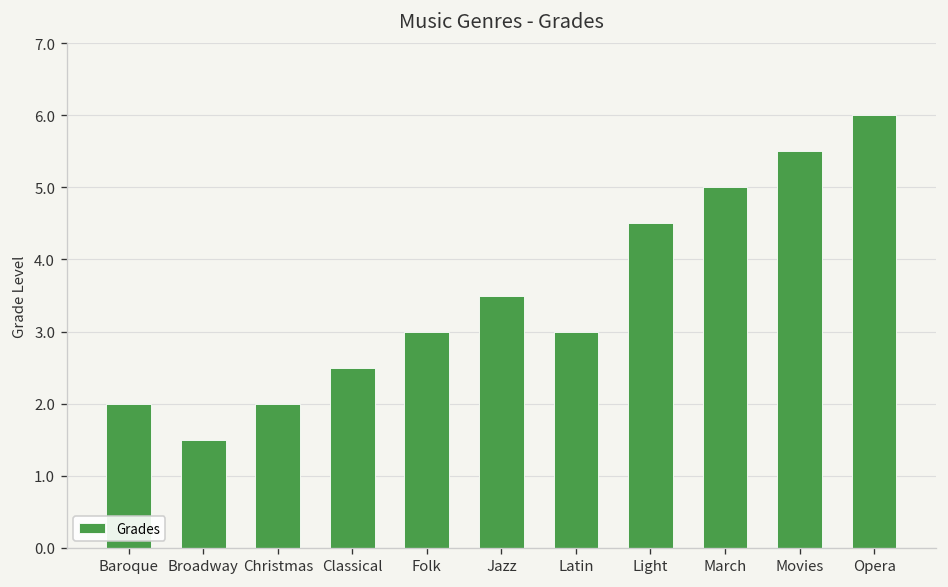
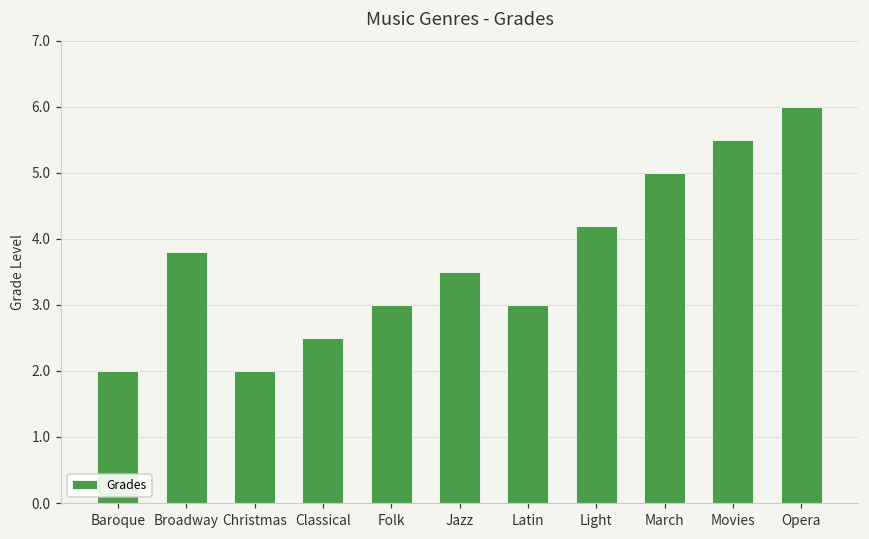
Broadway: 1.5 -> 3.8
Light: 4.5 -> 4.2
